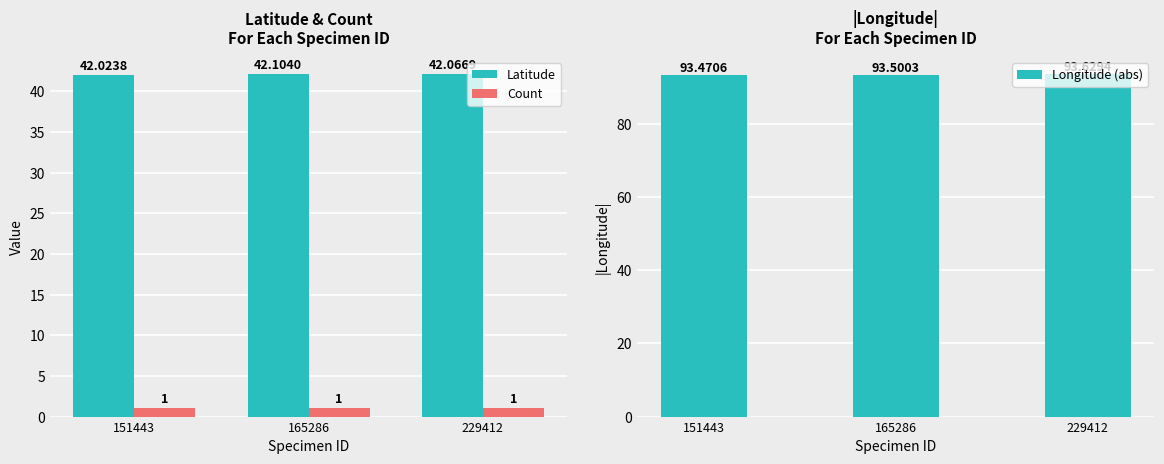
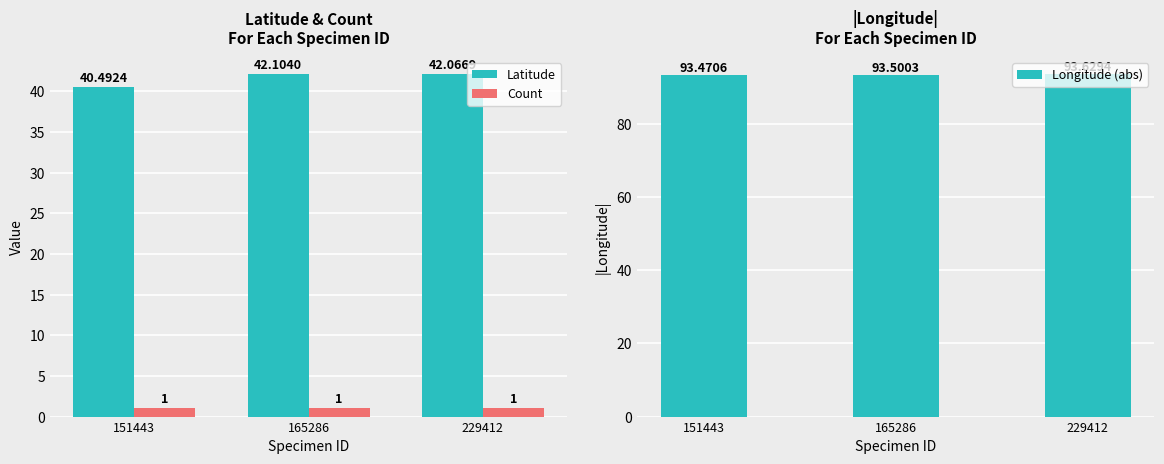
Latitude & Count For Each Specimen ID, Latitude, 151443: 42.0238 -> 40.4924
